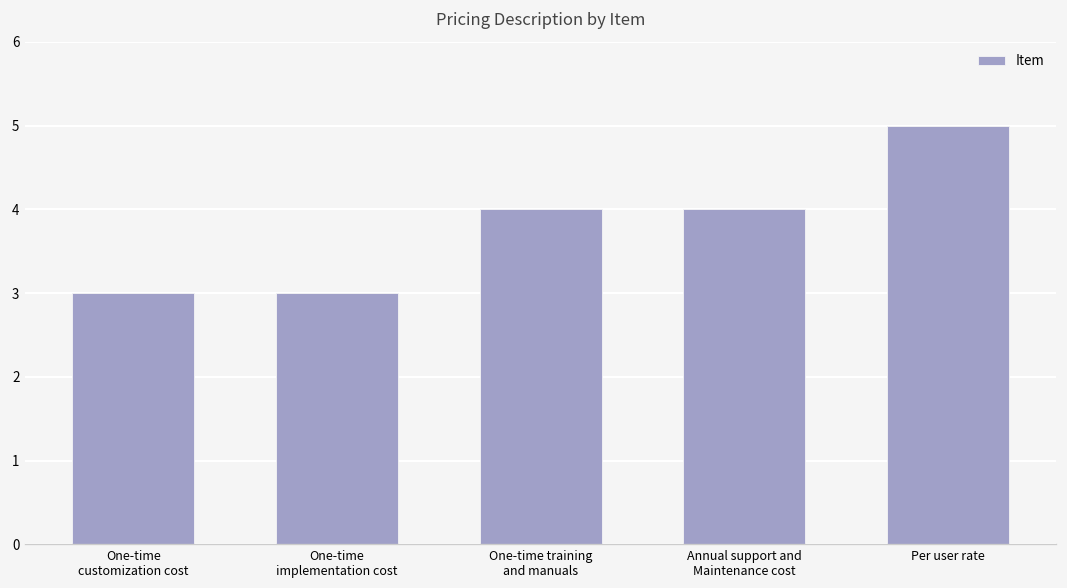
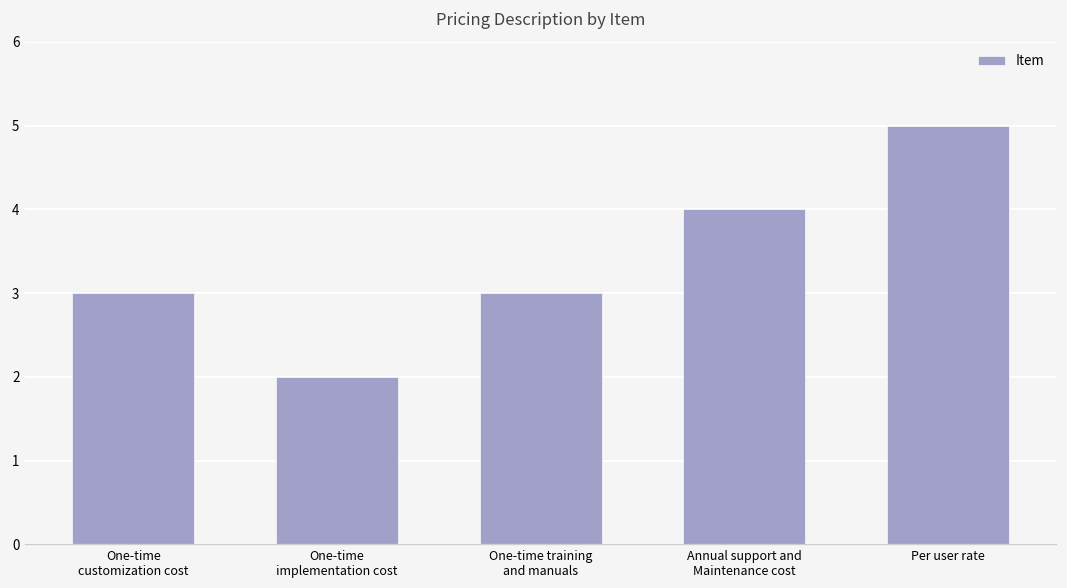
One-time implementation cost: 3 -> 2
One-time training and manuals: 4 -> 3
